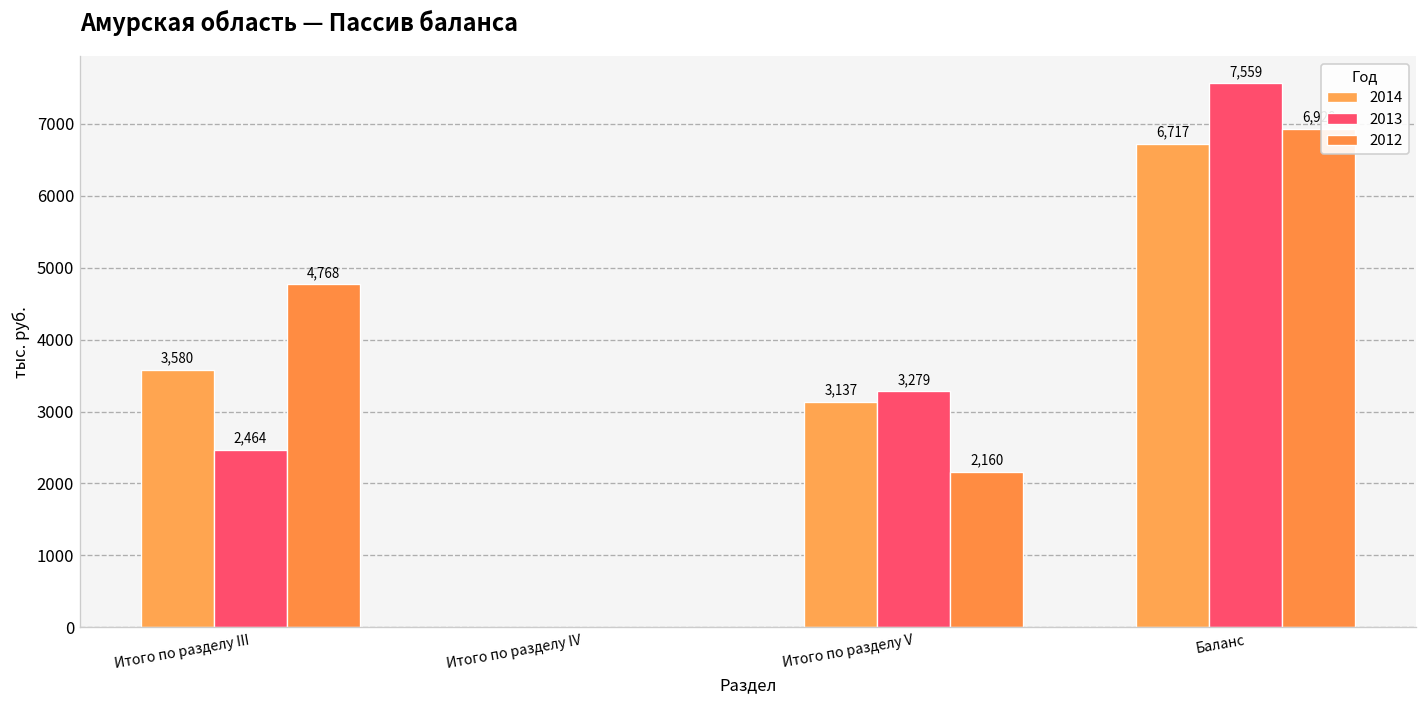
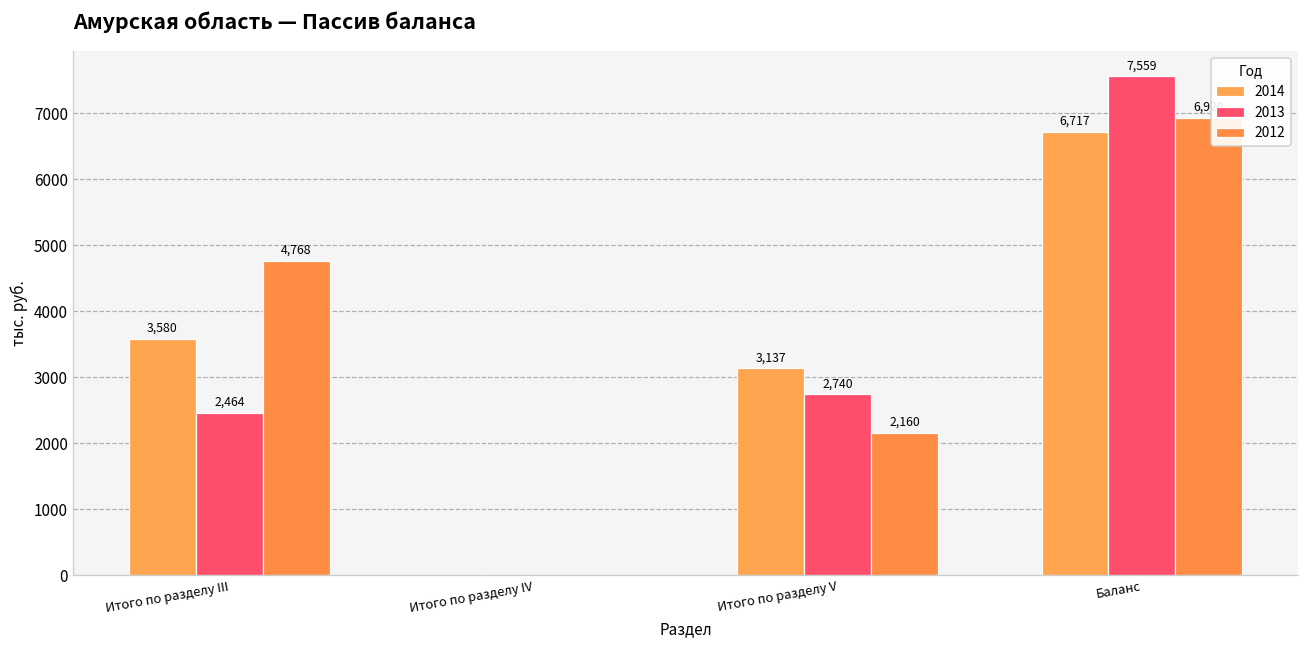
2013, Итого по разделу V: 3,279 -> 2,740
